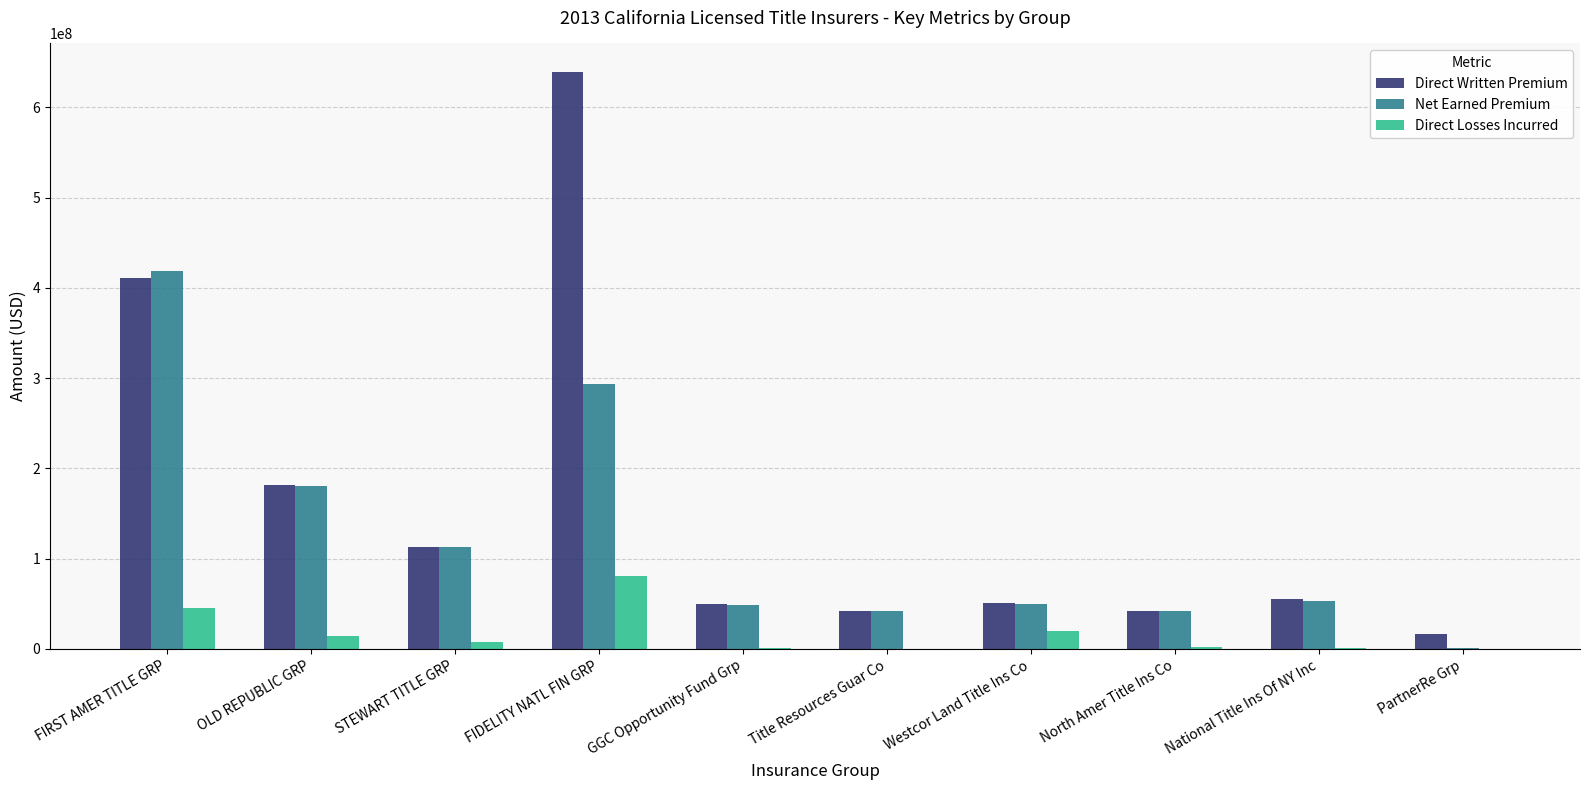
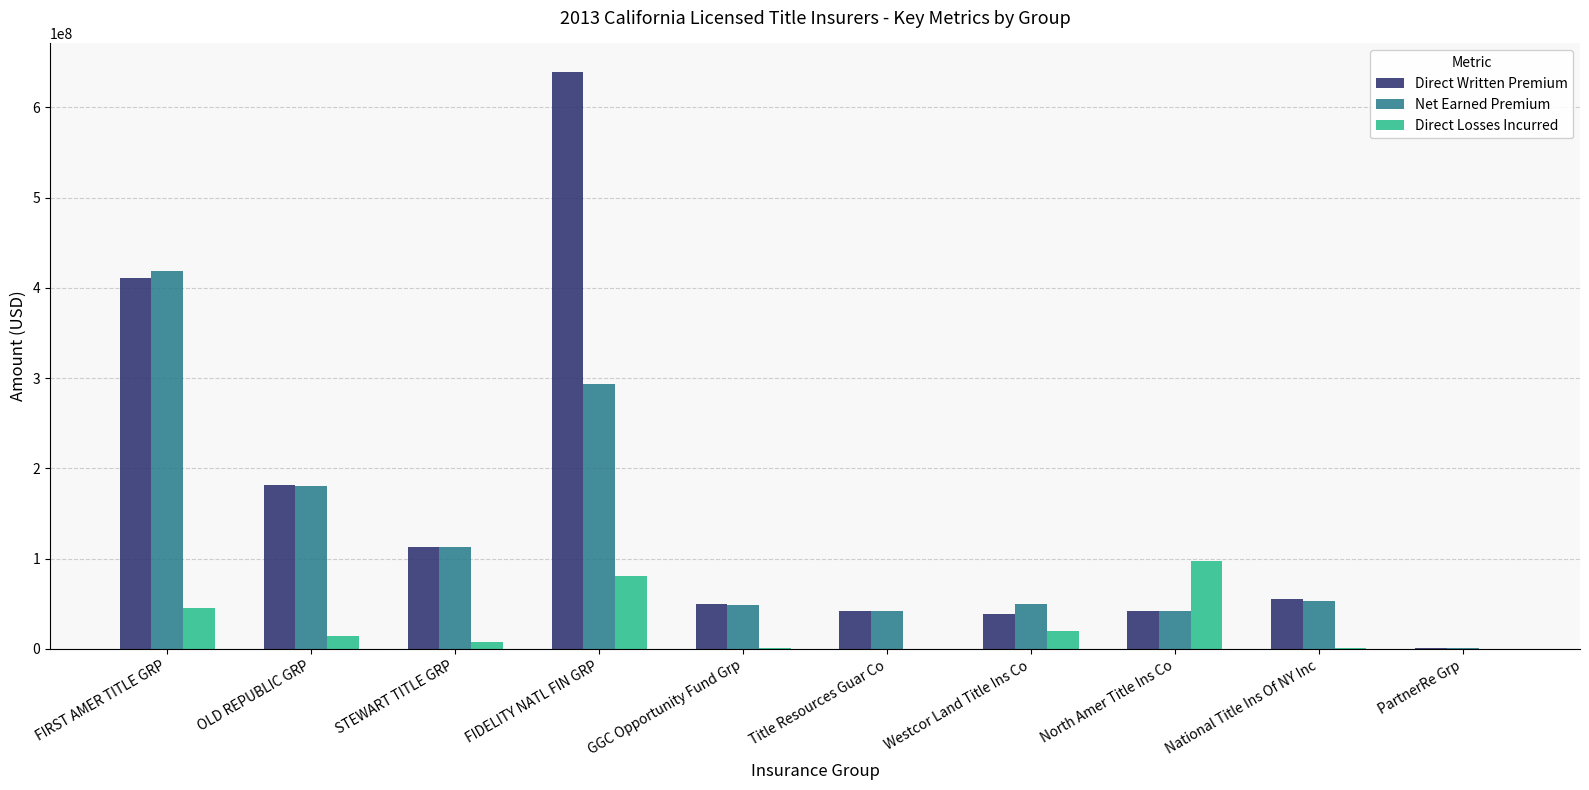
Direct Written Premium, Westcor Land Title Ins Co: 50000000 -> 40000000
Direct Losses Incurred, North Amer Title Ins Co: 0 -> 100000000
Direct Written Premium, PartnerRe Grp: 20000000 -> 0
